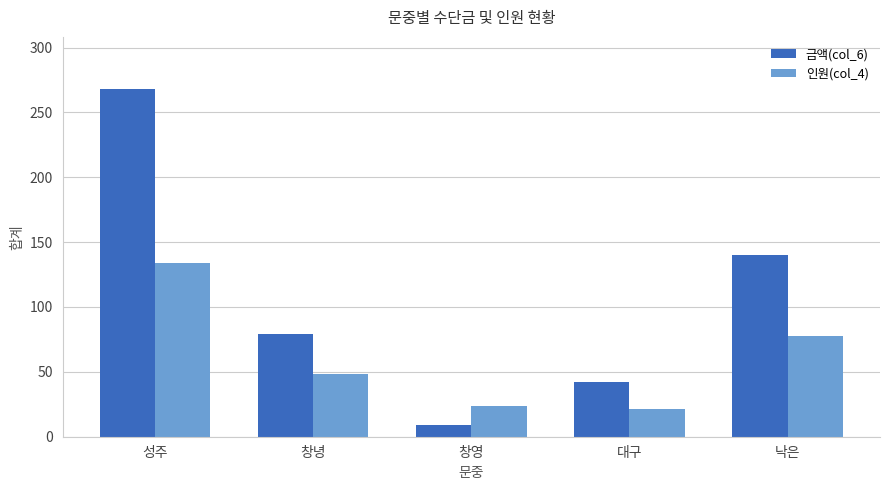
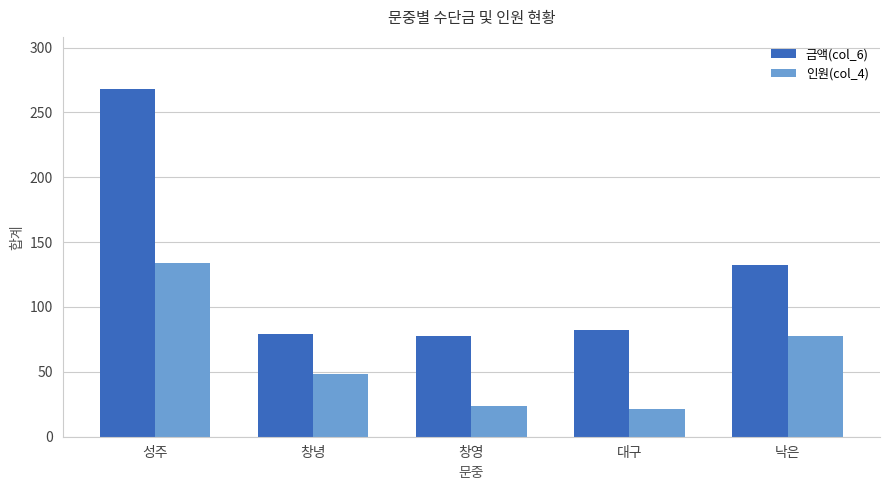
금액(col_6), 창영: 9 -> 78
금액(col_6), 대구: 42 -> 82
금액(col_6), 낙은: 140 -> 132
